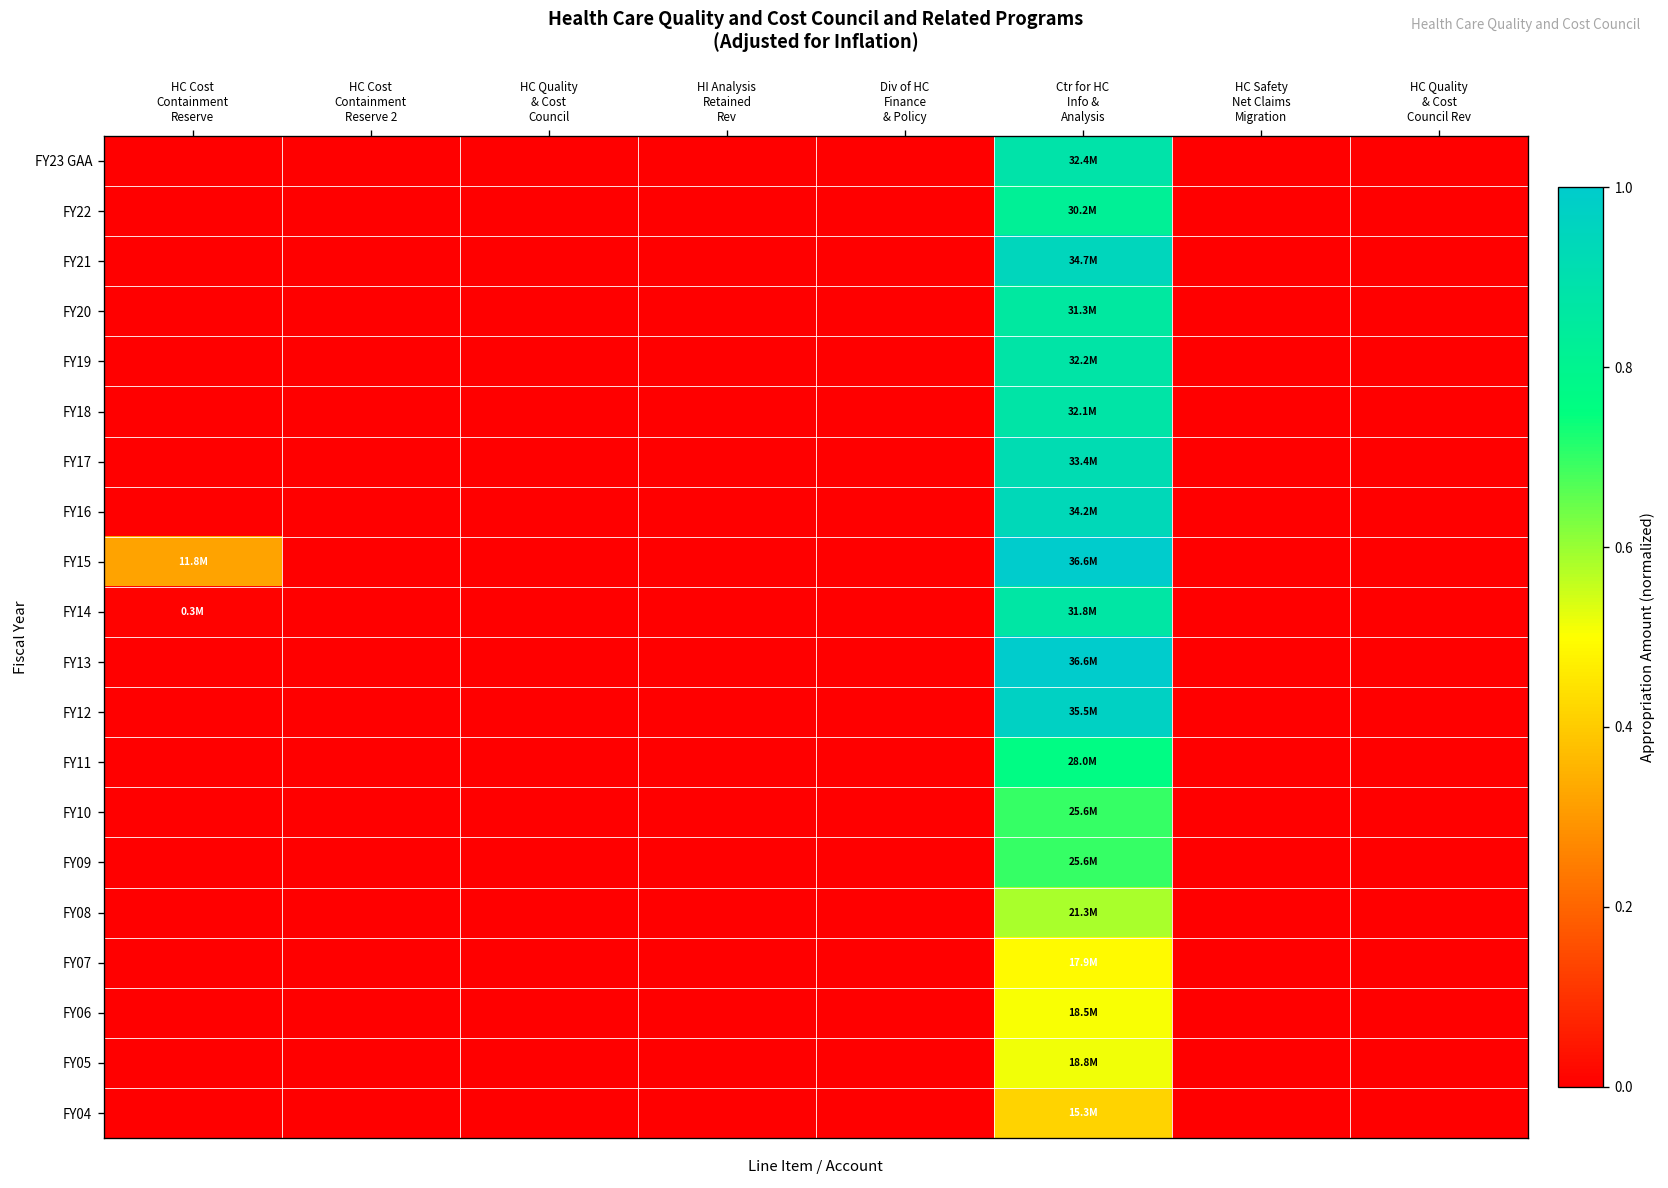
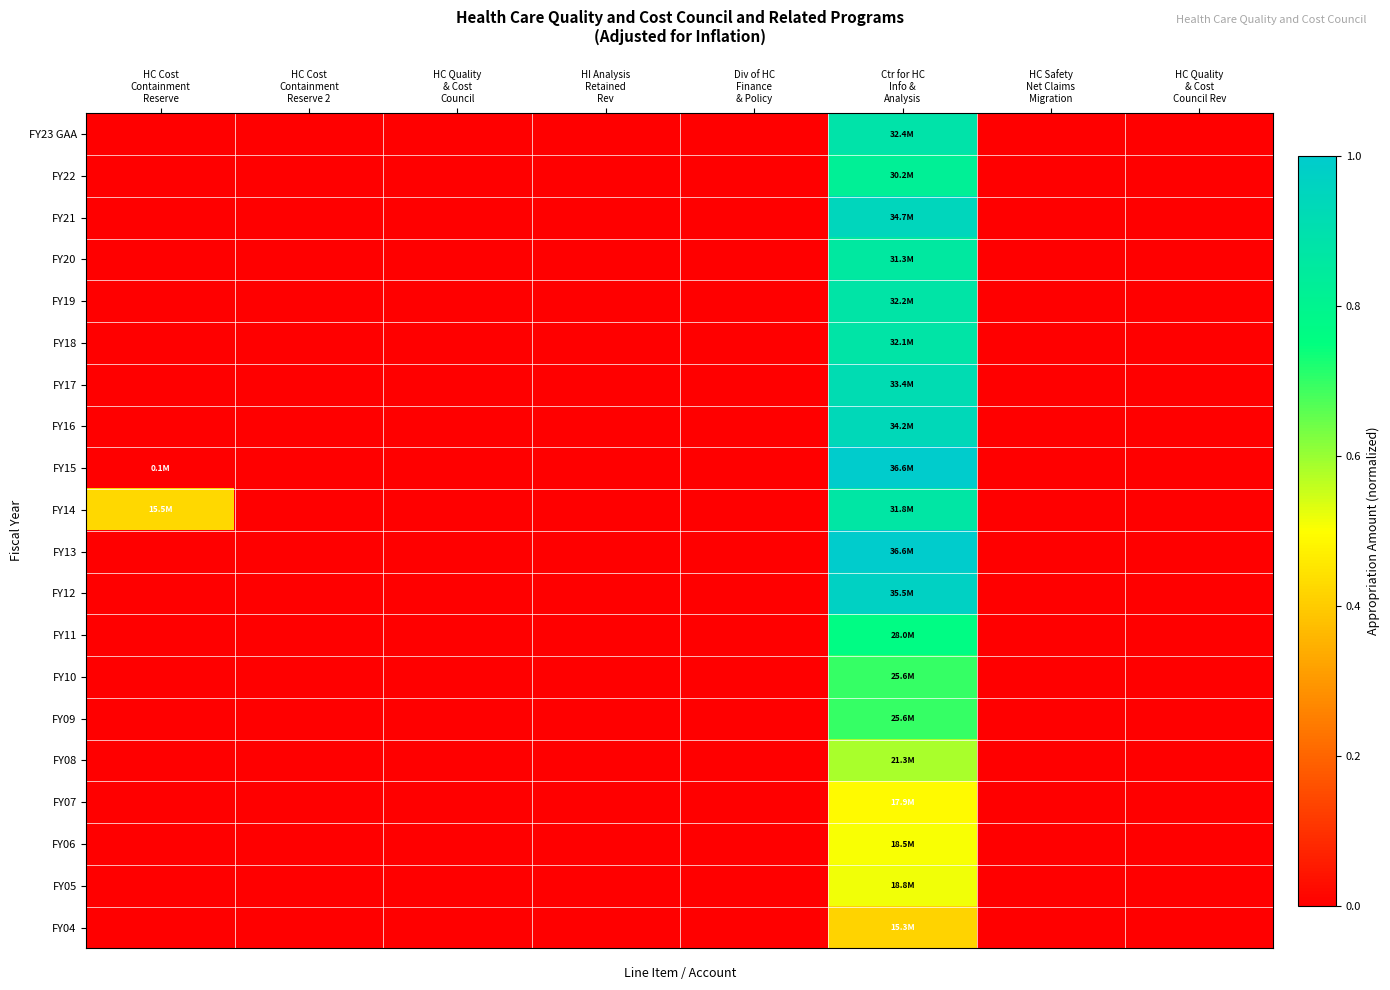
FY15, HC Cost Containment Reserve: 11.8M -> 0.1M
FY14, HC Cost Containment Reserve: 0.3M -> 15.5M
